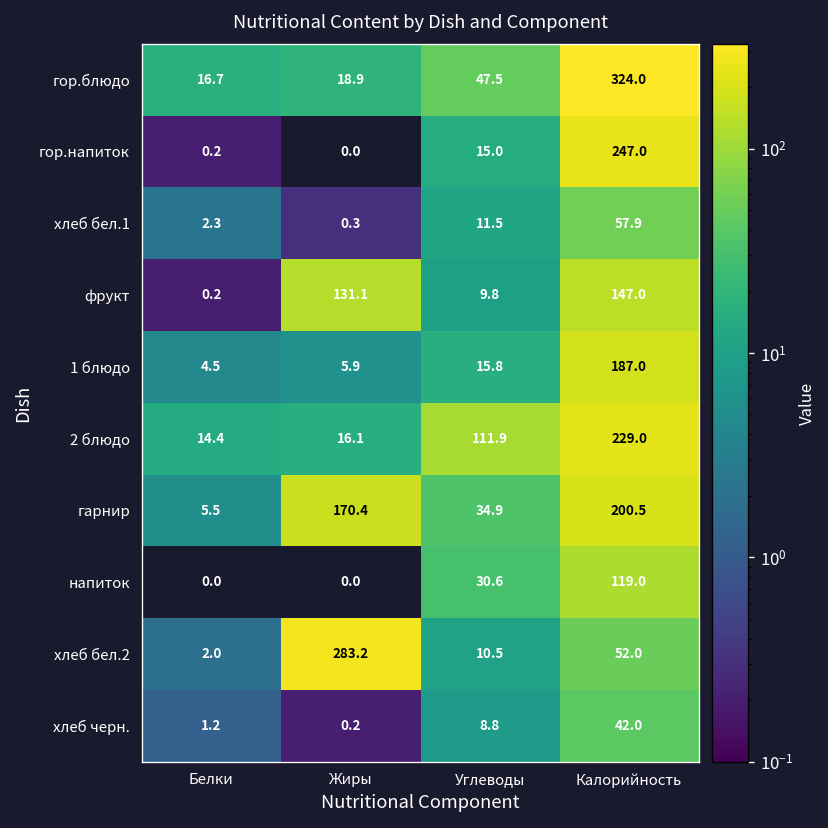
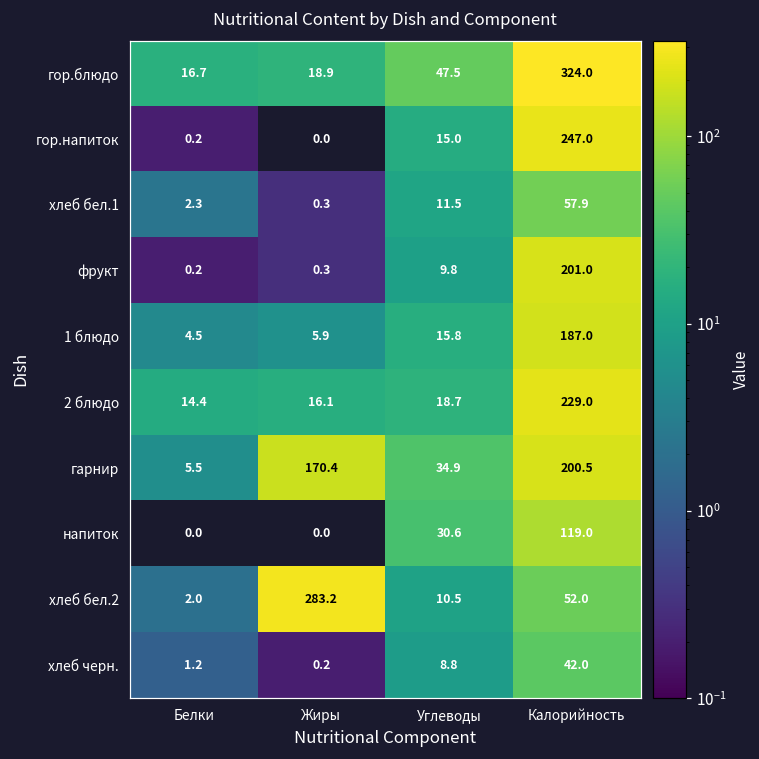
фрукт, Жиры: 131.1 -> 0.3
фрукт, Калорийность: 147.0 -> 201.0
2 блюдо, Углеводы: 111.9 -> 18.7
